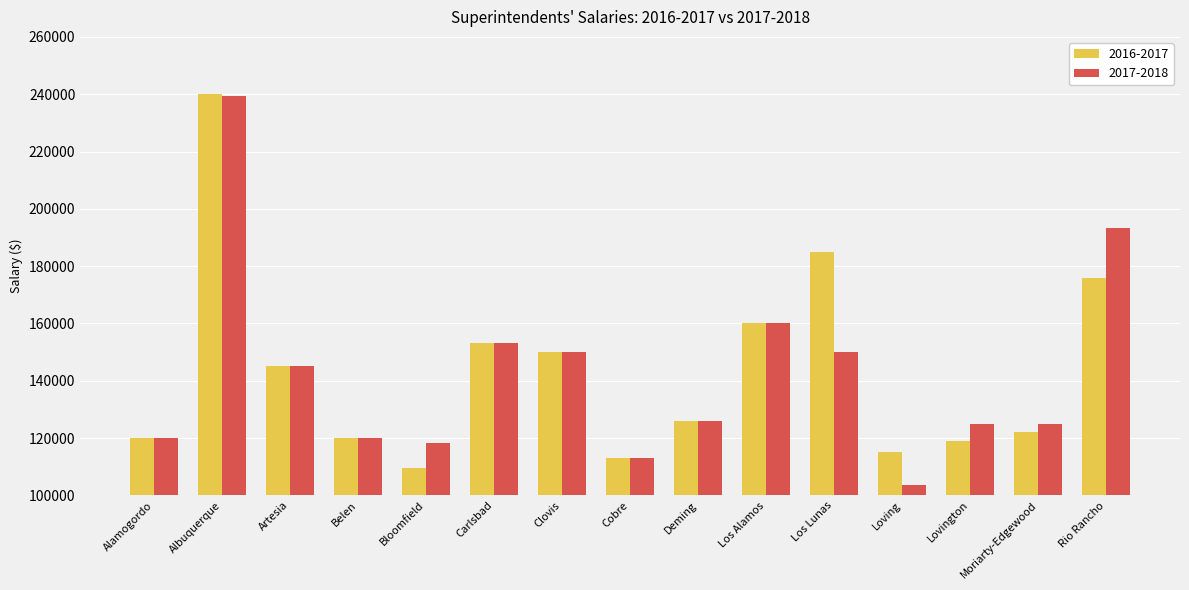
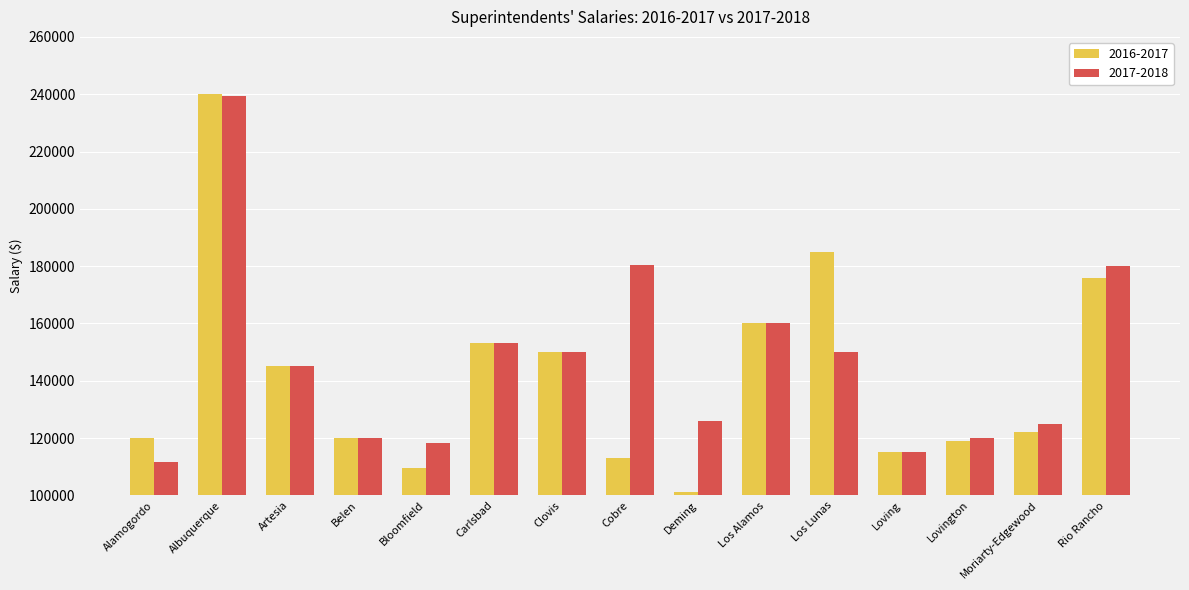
2017-2018, Alamogordo: 120000 -> 112000
2017-2018, Cobre: 113000 -> 180000
2016-2017, Deming: 126000 -> 101000
2017-2018, Loving: 104000 -> 115000
2017-2018, Lovington: 125000 -> 120000
2017-2018, Rio Rancho: 193000 -> 180000
